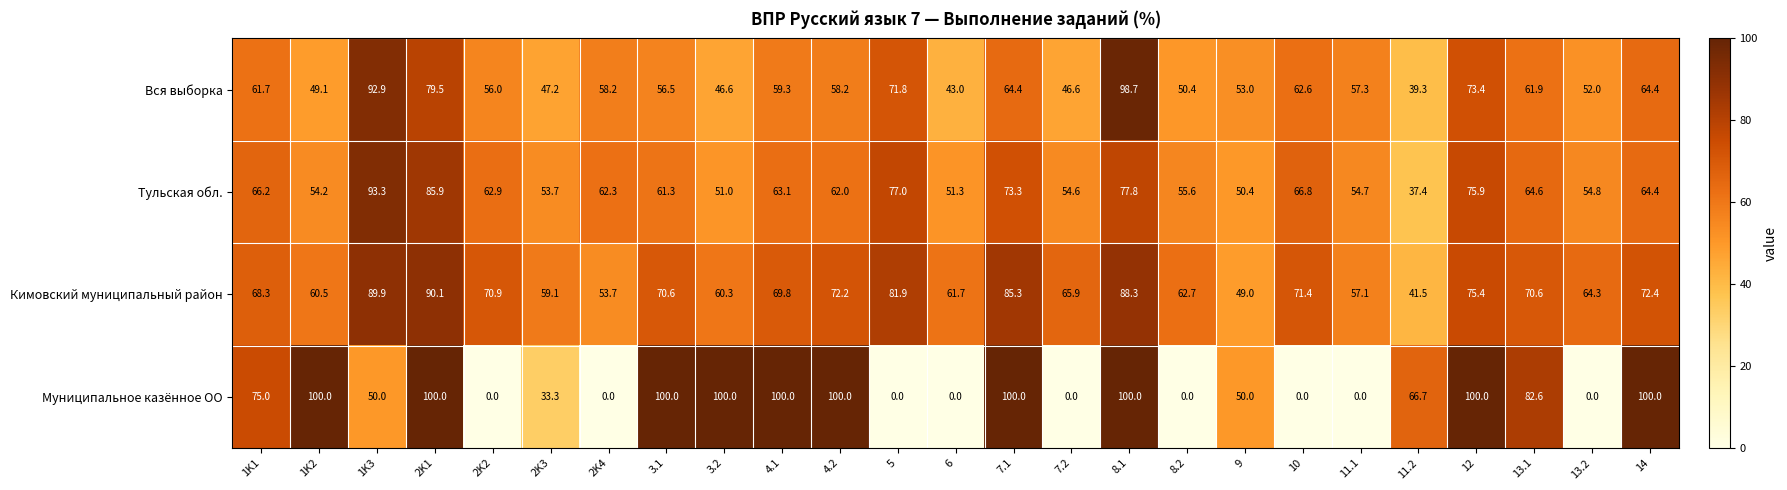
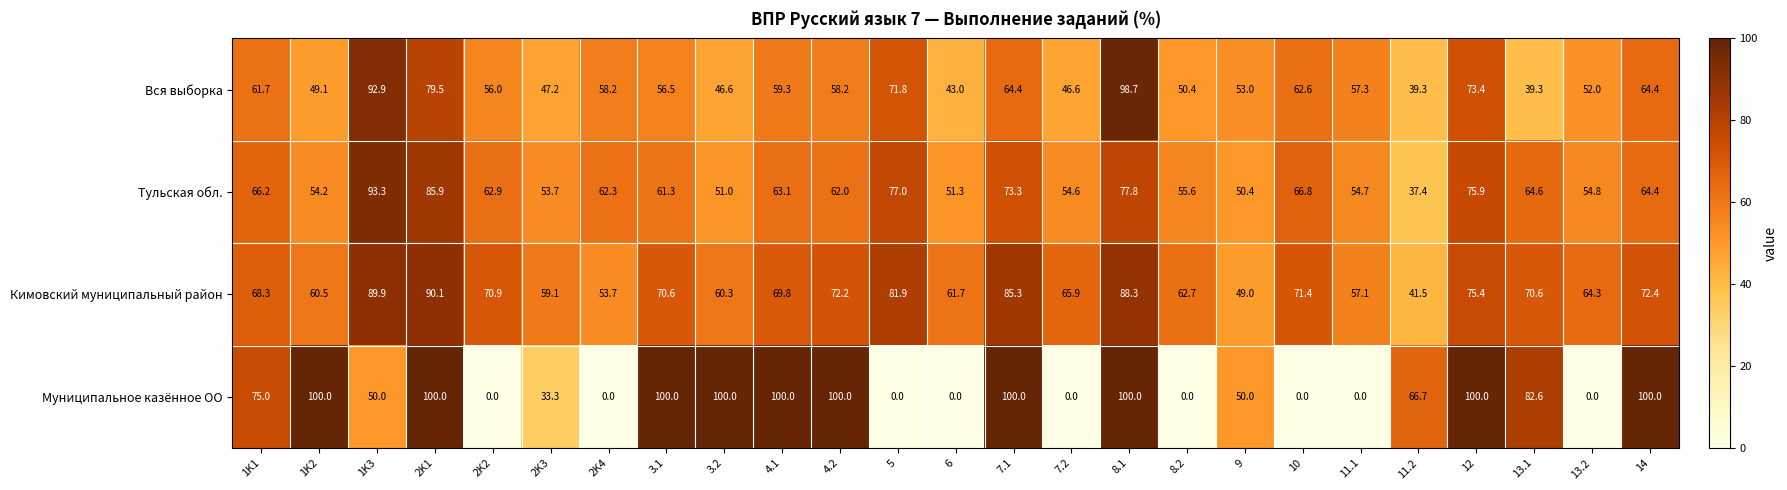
Вся выборка, 13.1: 61.9 -> 39.3
